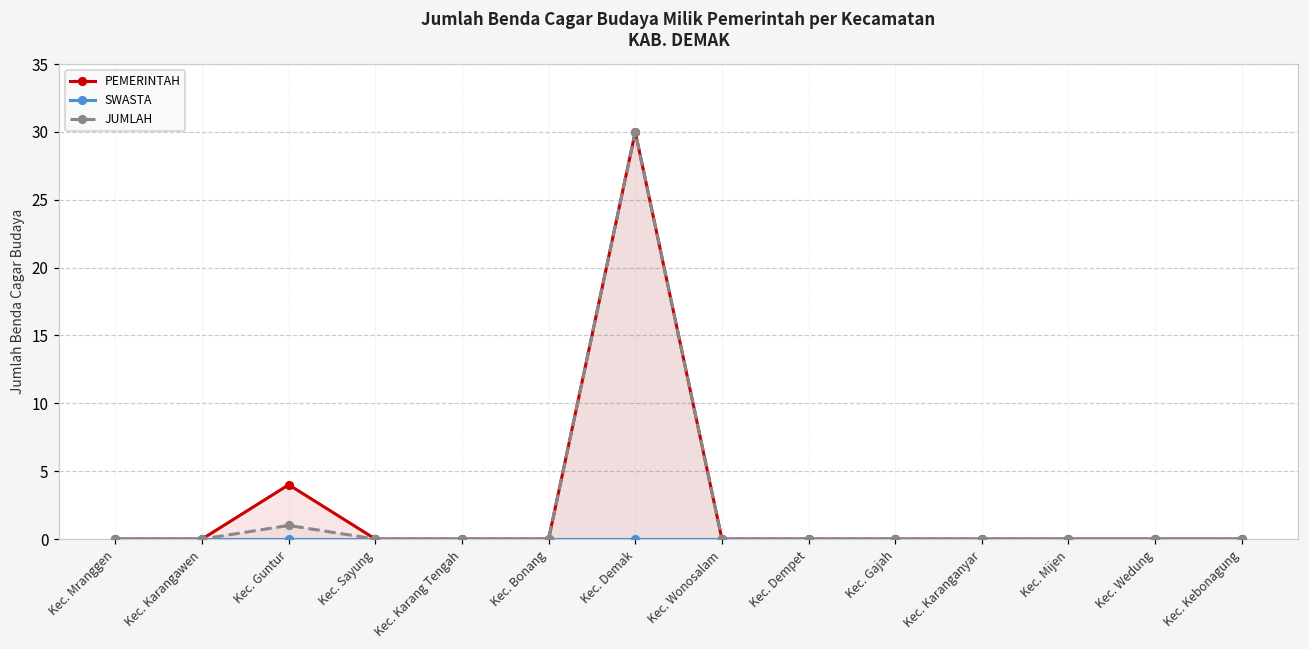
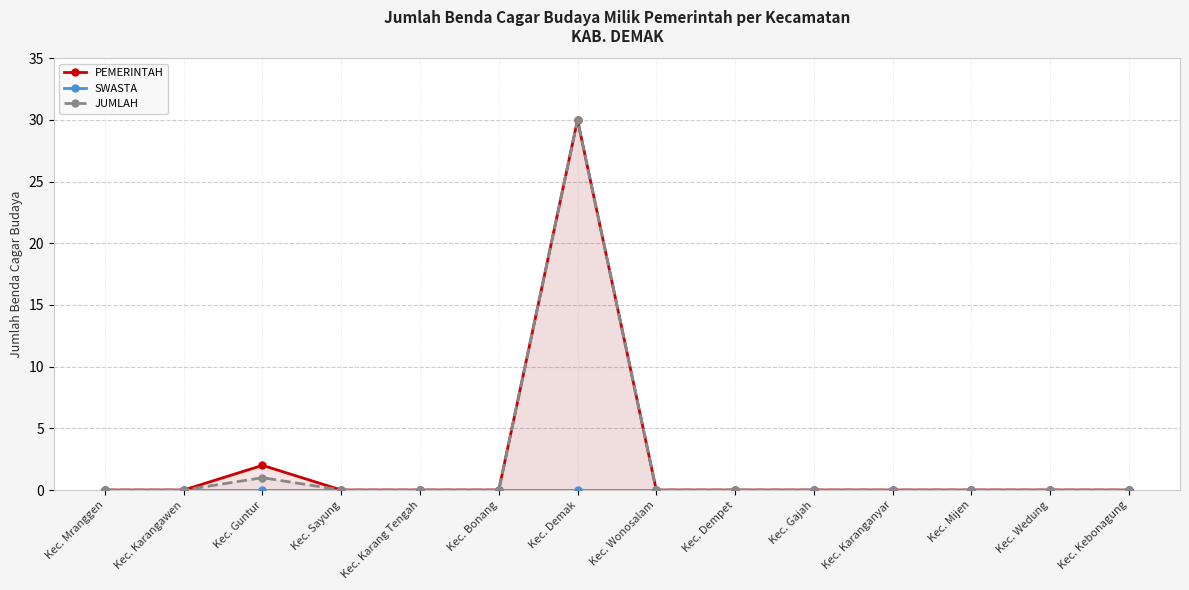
PEMERINTAH, Kec. Guntur: 4 -> 2
